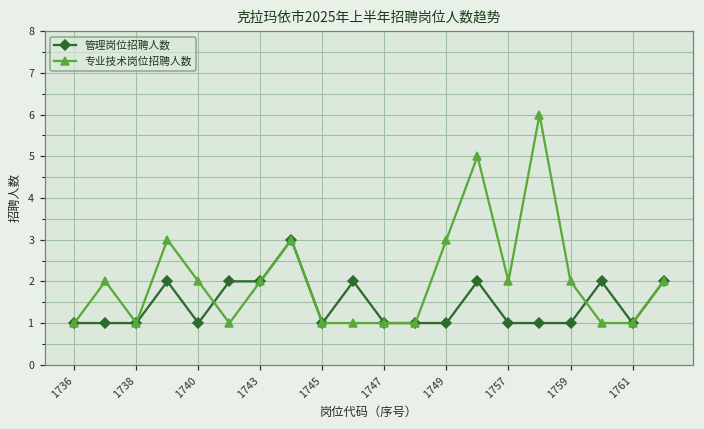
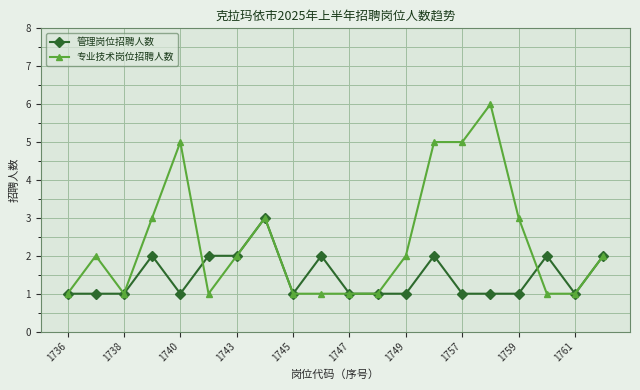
专业技术岗位招聘人数, 1740: 2 -> 5
专业技术岗位招聘人数, 1749: 3 -> 2
专业技术岗位招聘人数, 1757: 2 -> 5
专业技术岗位招聘人数, 1759: 2 -> 3
